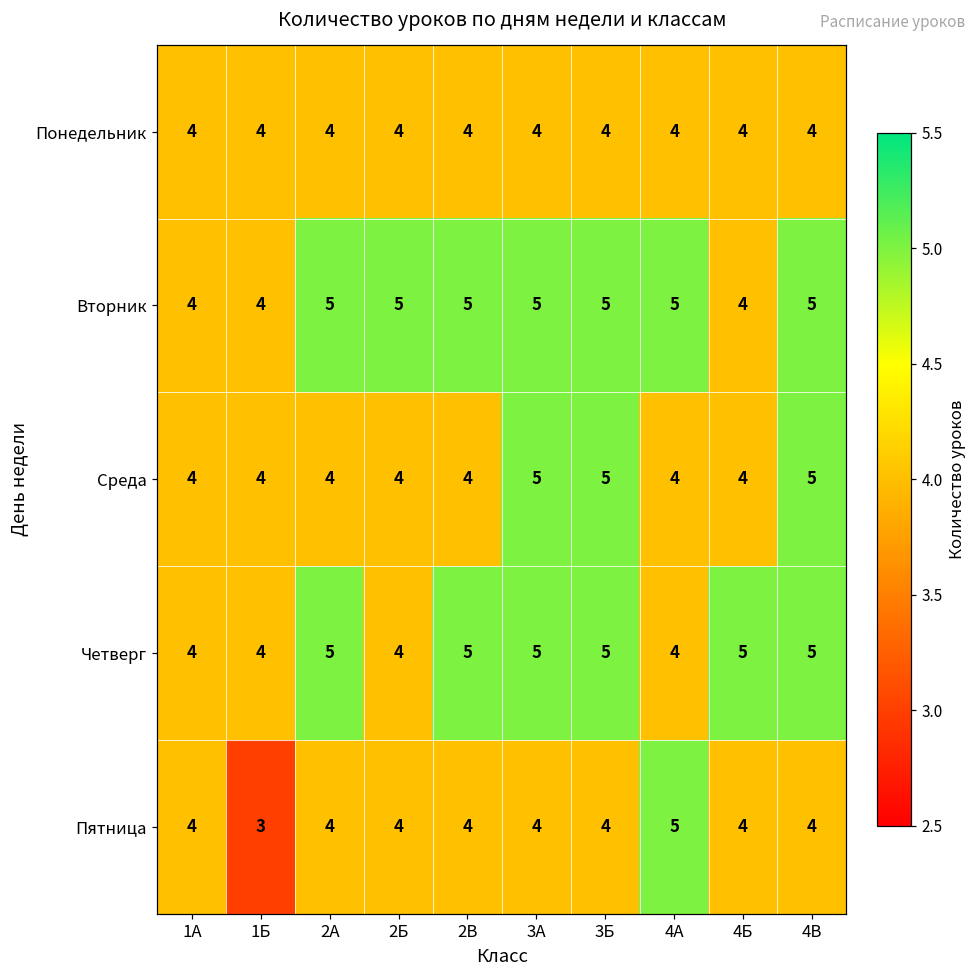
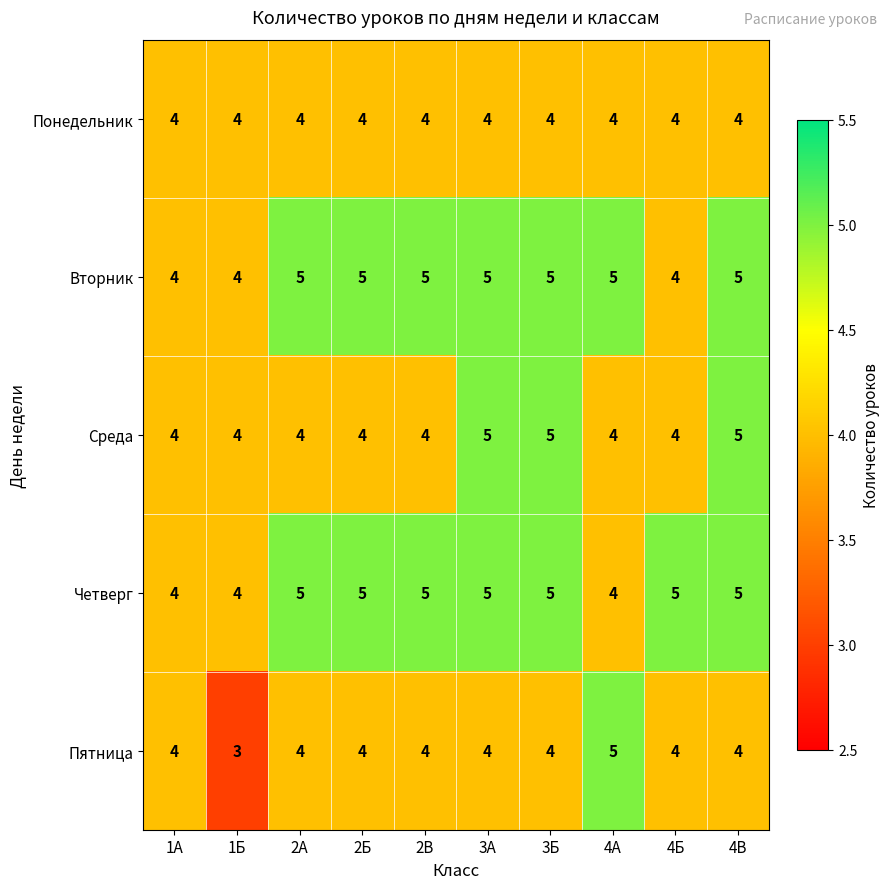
Четверг, 2Б: 4 -> 5
